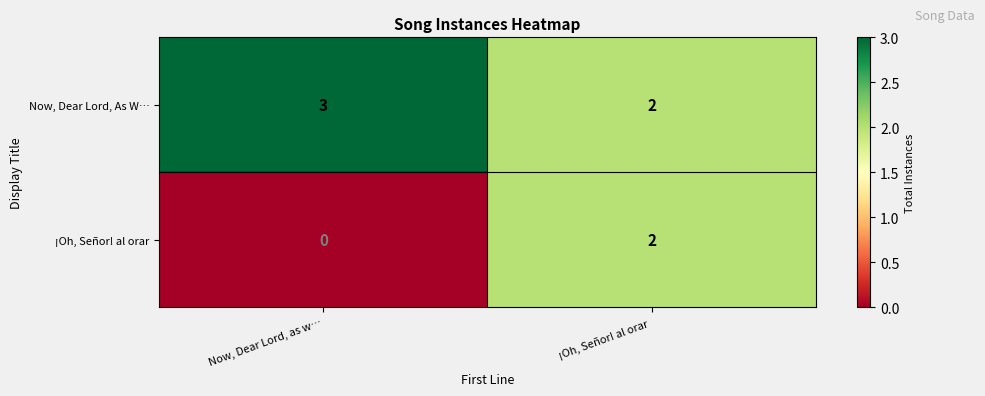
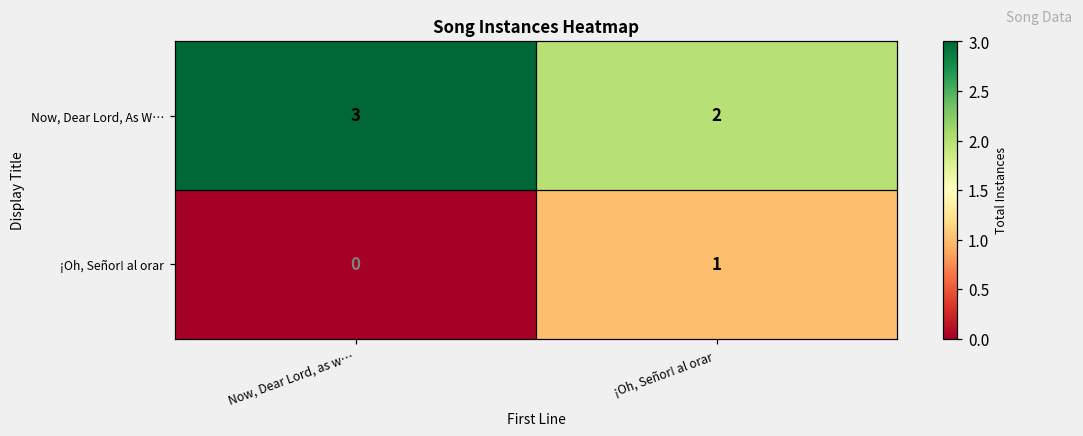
¡Oh, Señor! al orar, ¡Oh, Señor! al orar: 2 -> 1
